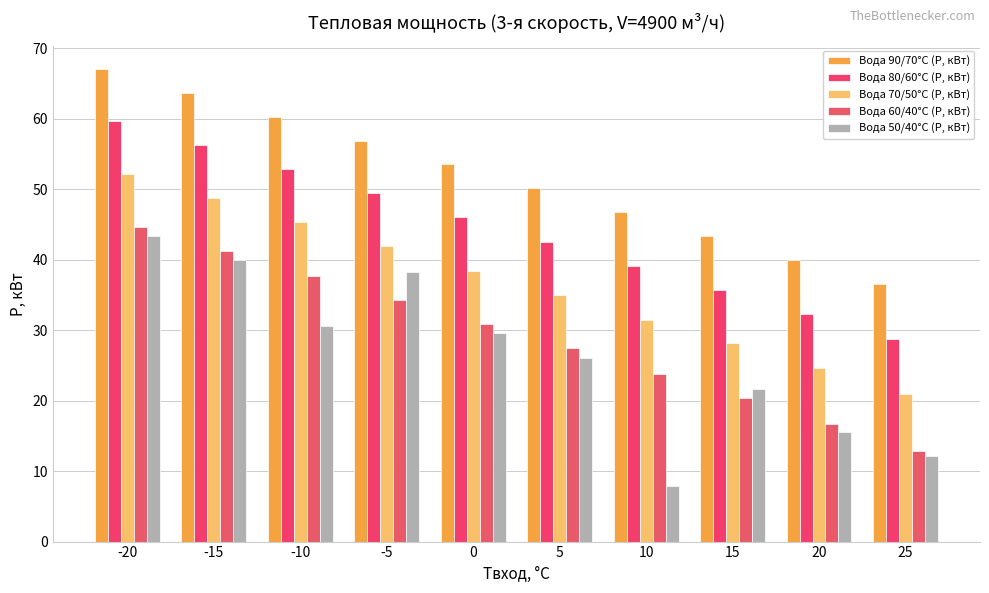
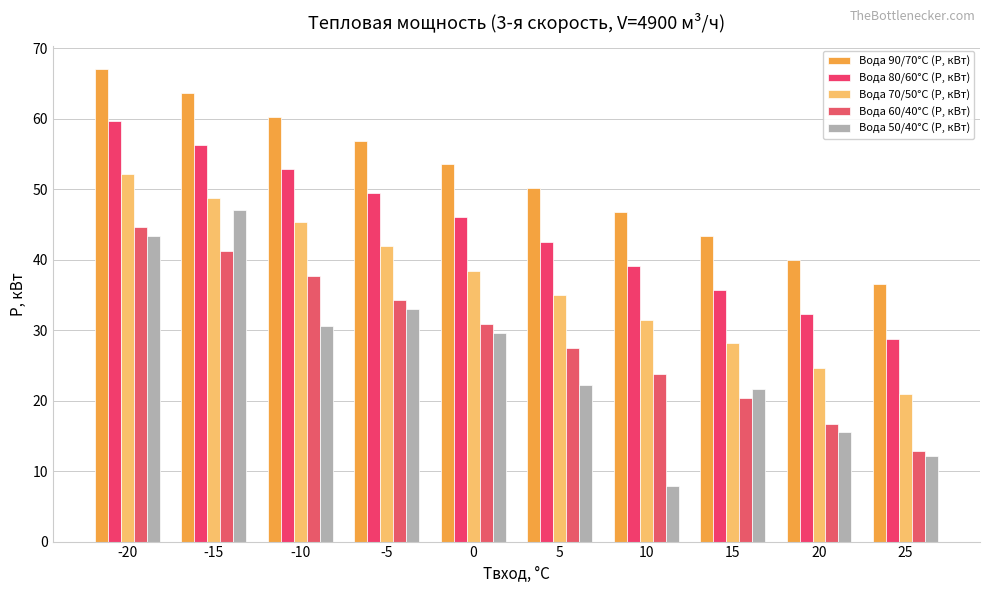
Вода 50/40°C (P, кВт), -15: 40 -> 47
Вода 50/40°C (P, кВт), -5: 38 -> 33
Вода 50/40°C (P, кВт), 5: 26 -> 22
